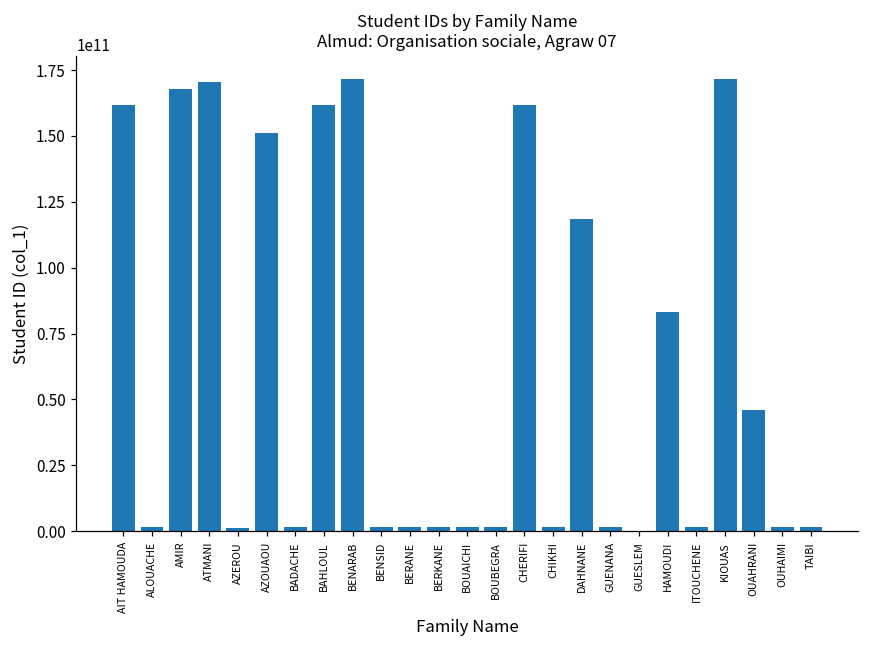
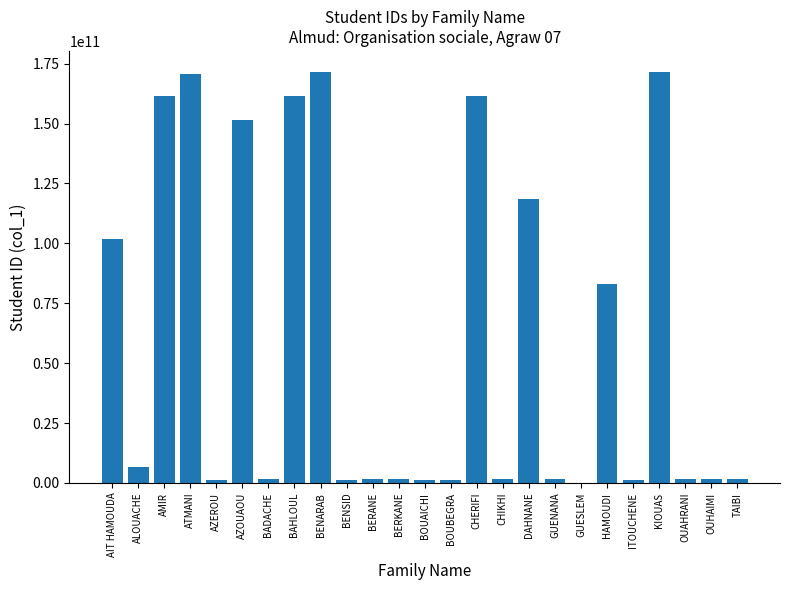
AIT HAMOUDA: 162000000000 -> 102000000000
ALOUACHE: 2000000000 -> 7000000000
AMIR: 168000000000 -> 162000000000
OUAHRANI: 46000000000 -> 2000000000
